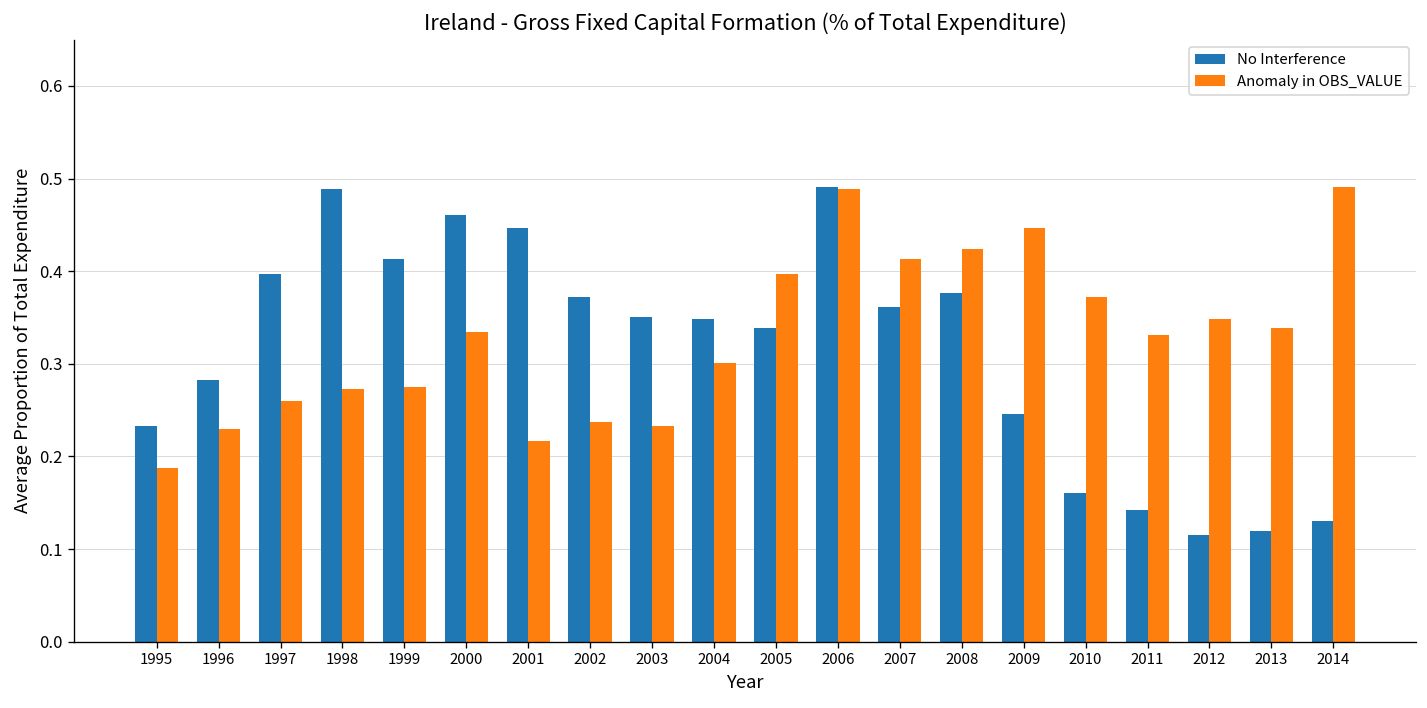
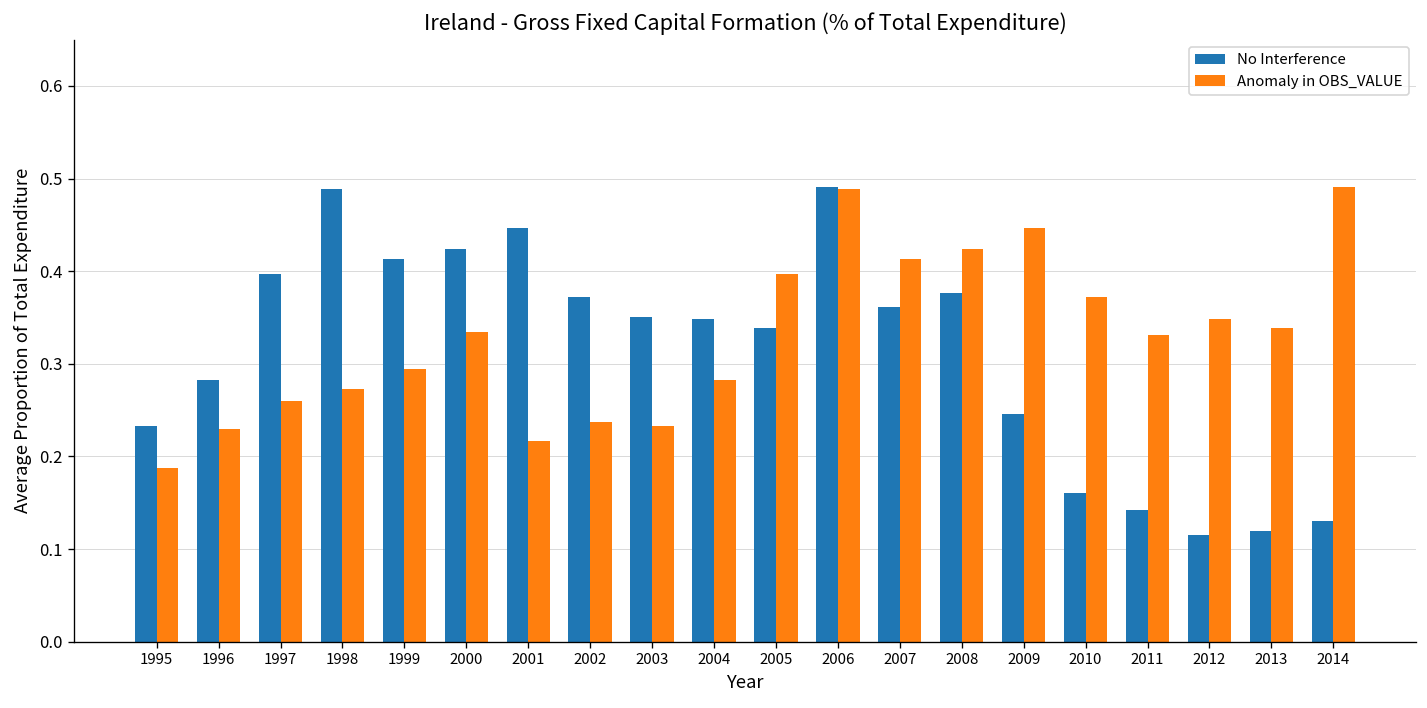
Anomaly in OBS_VALUE, 1999: 0.27 -> 0.29
No Interference, 2000: 0.46 -> 0.42
Anomaly in OBS_VALUE, 2004: 0.30 -> 0.28
